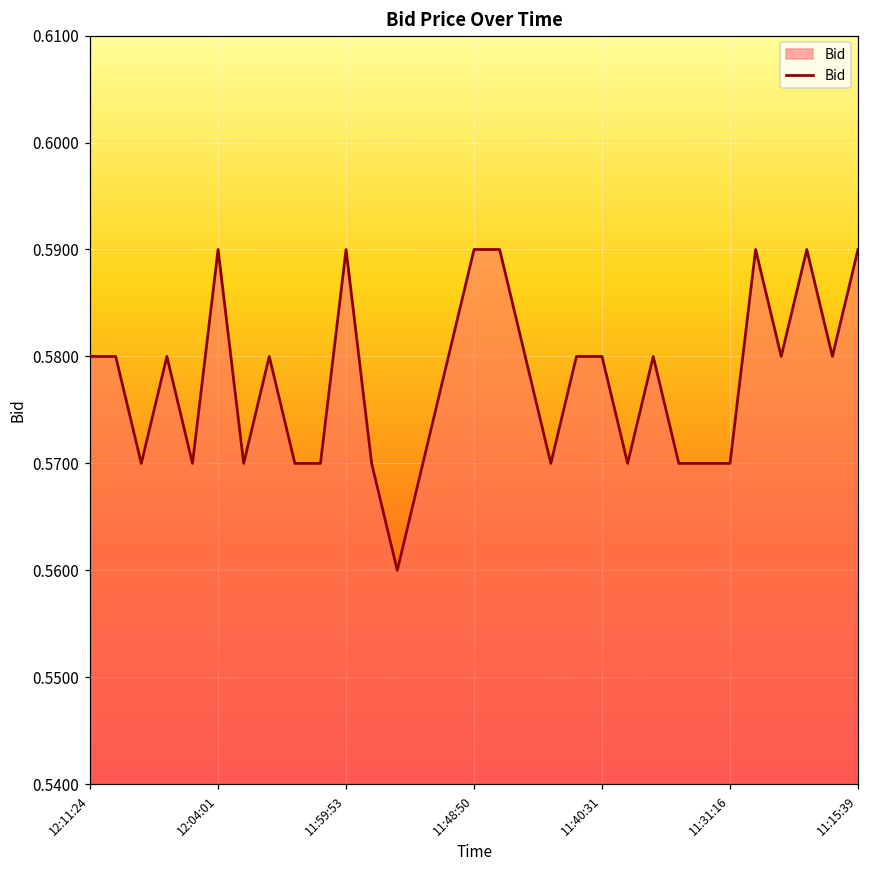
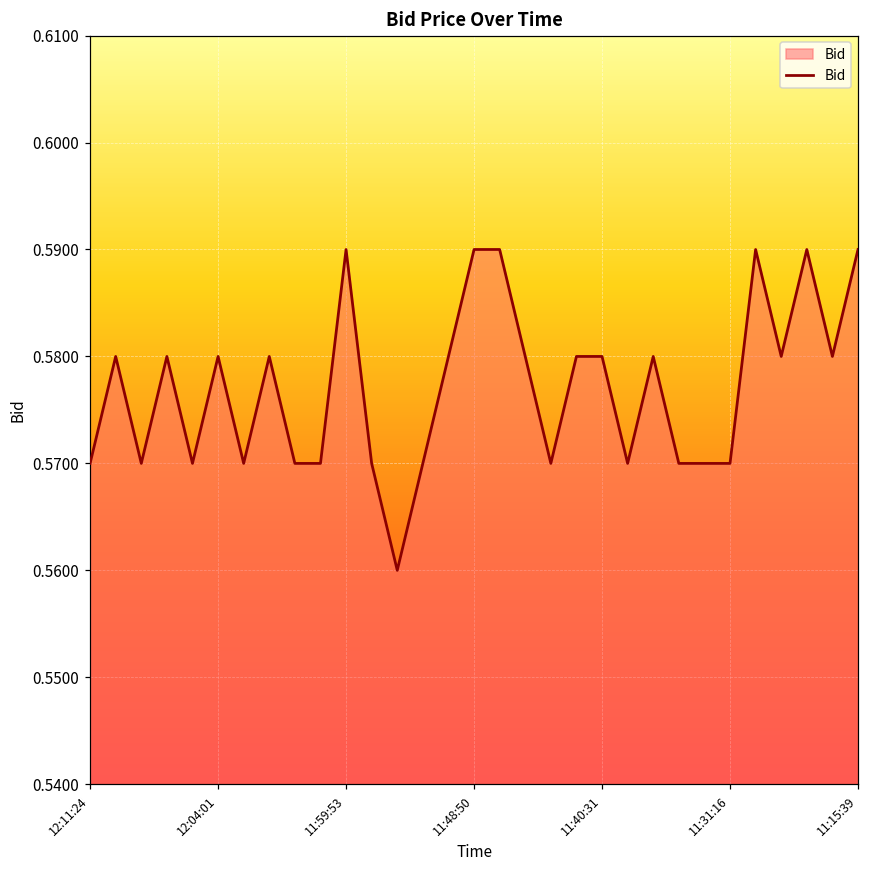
12:11:24: 0.58 -> 0.57
12:04:01: 0.59 -> 0.58
